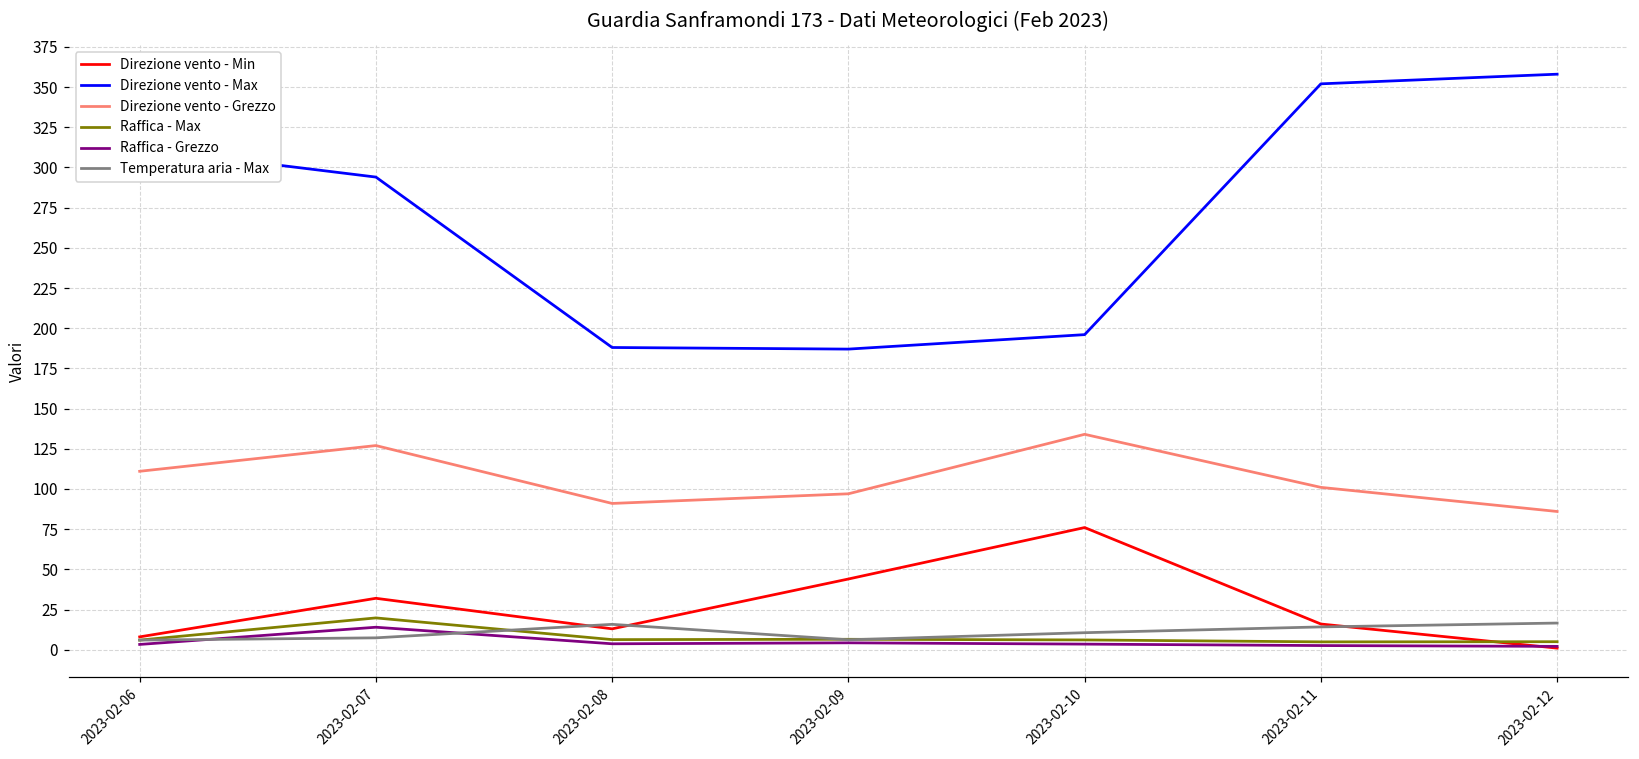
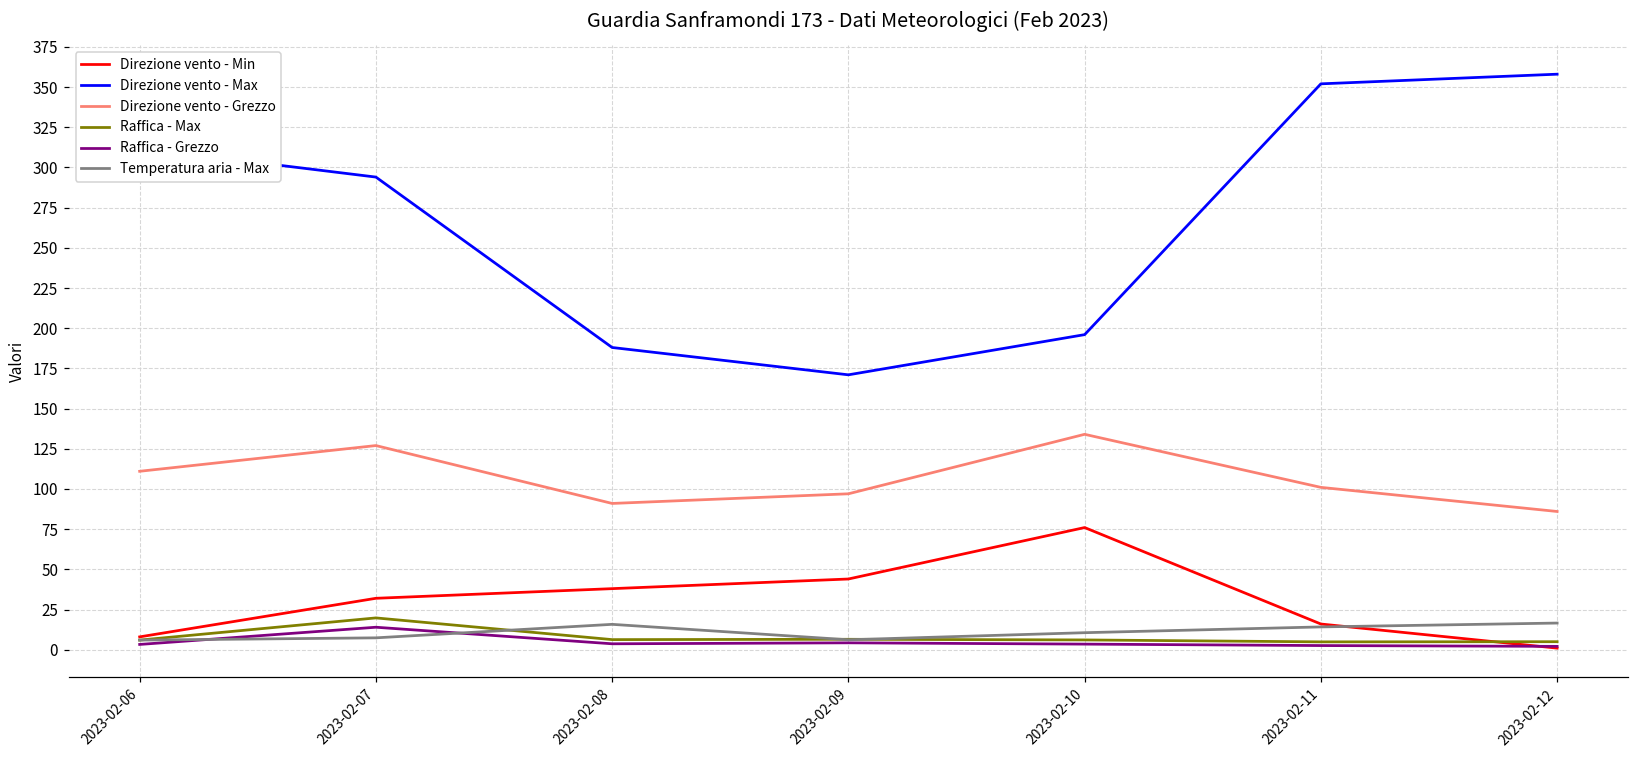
Direzione vento - Min, 2023-02-08: 13 -> 38
Direzione vento - Max, 2023-02-09: 187 -> 171
